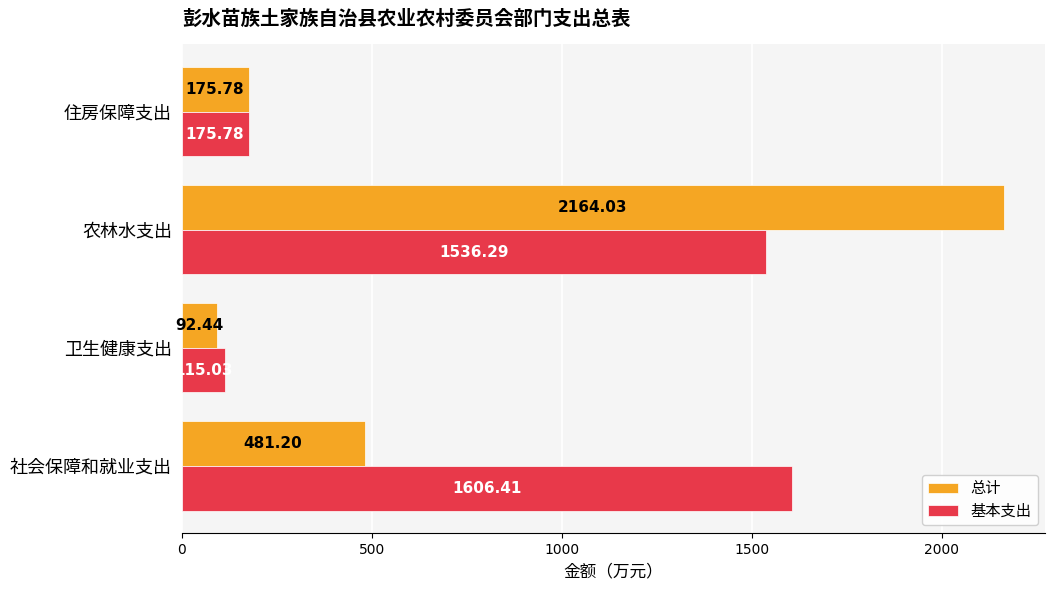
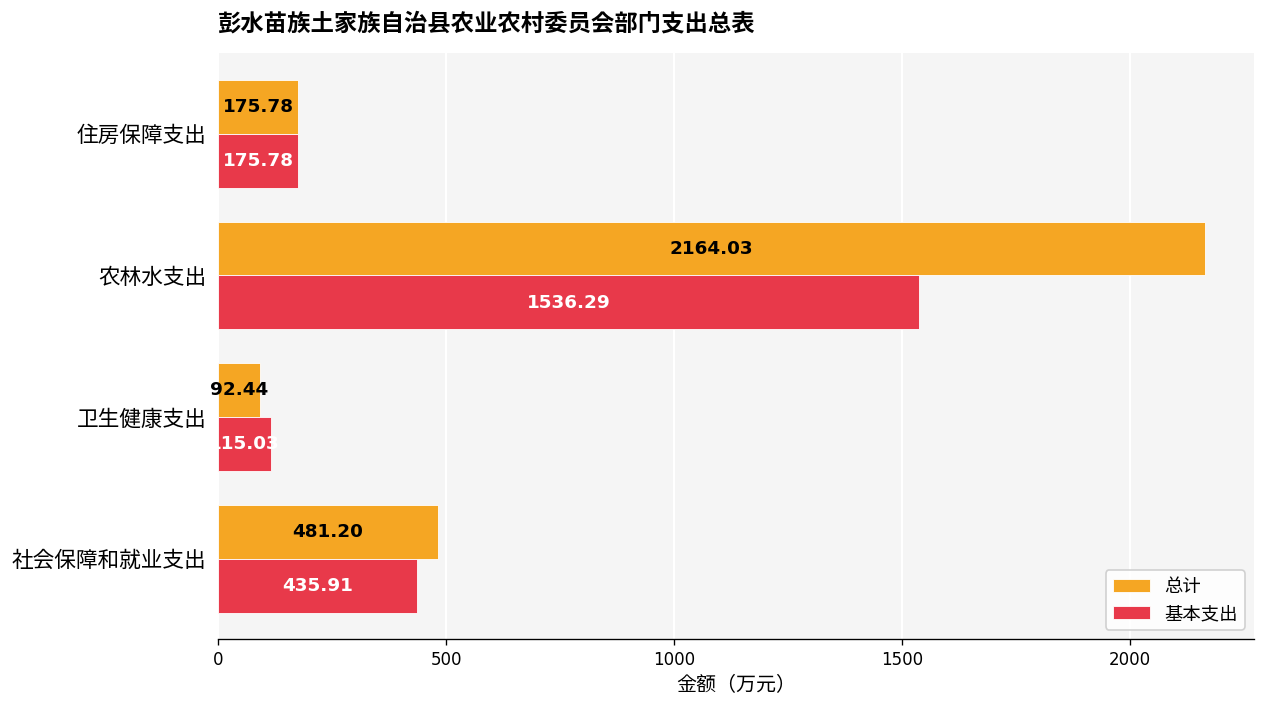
基本支出, 社会保障和就业支出: 1606.41 -> 435.91
